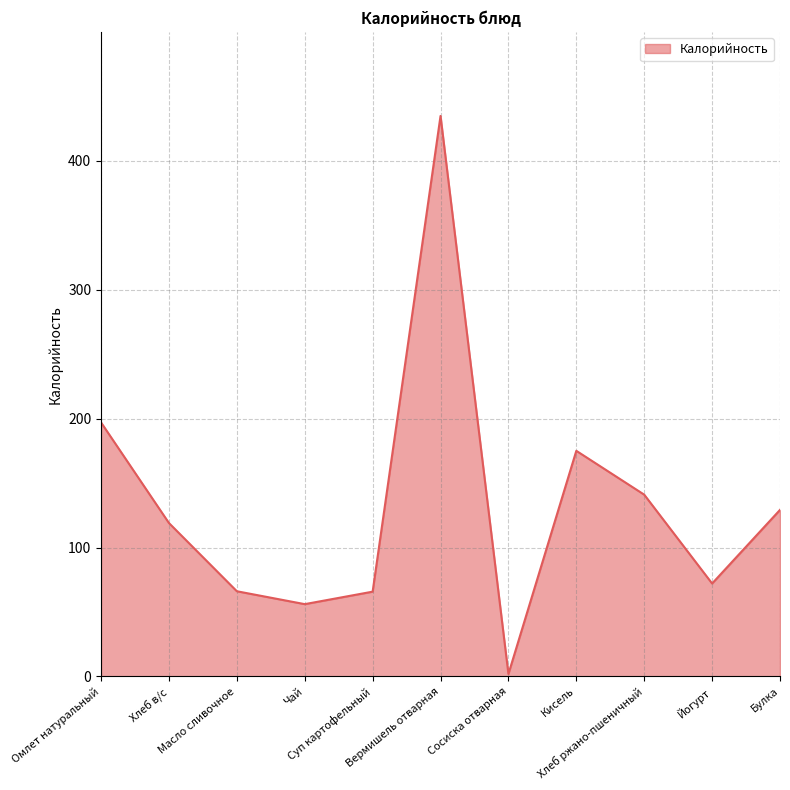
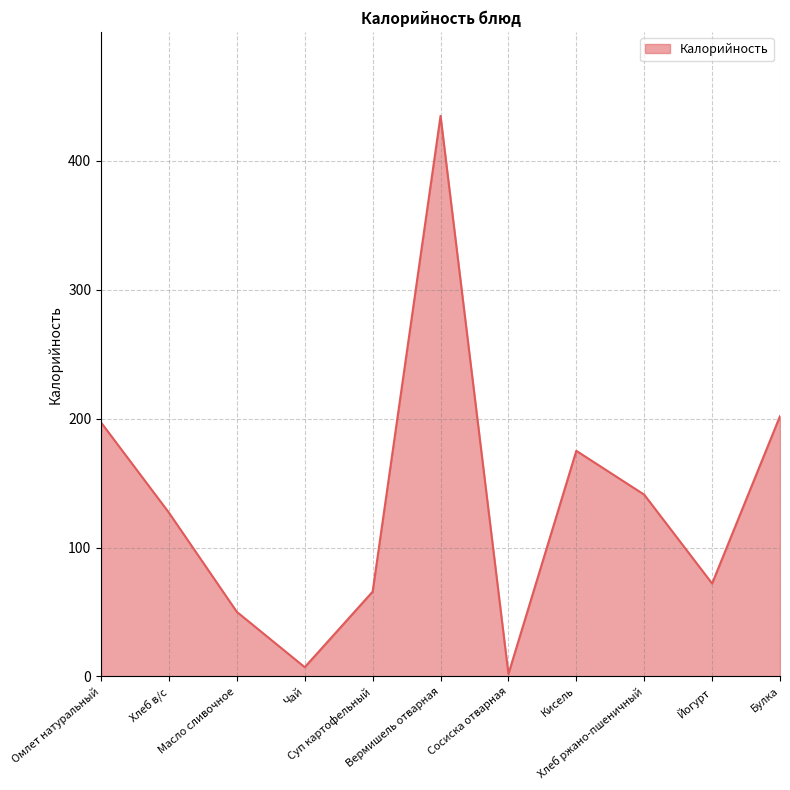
Хлеб в/с: 119 -> 127
Масло сливочное: 66 -> 50
Чай: 56 -> 7
Булка: 129 -> 202
